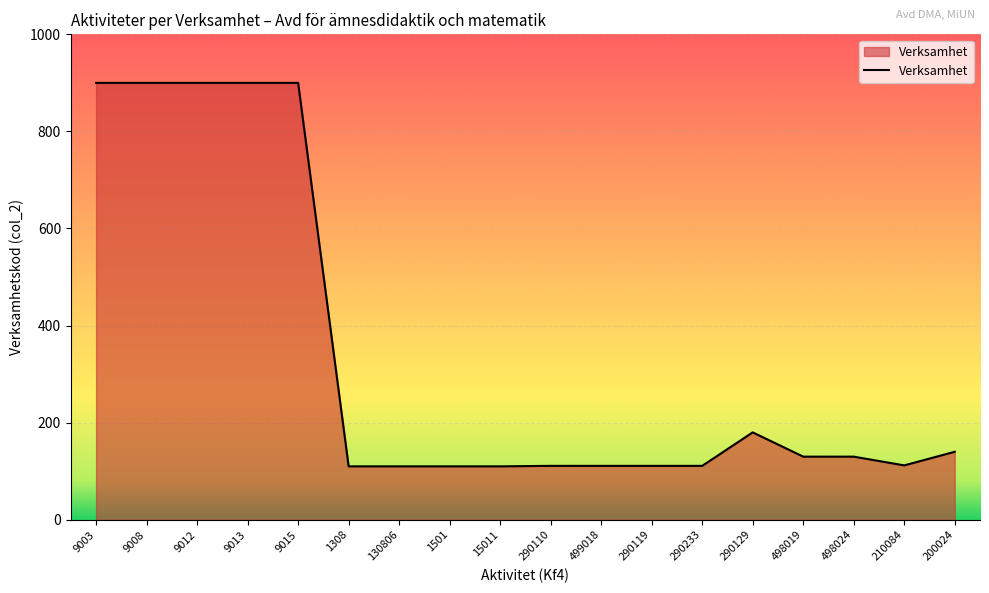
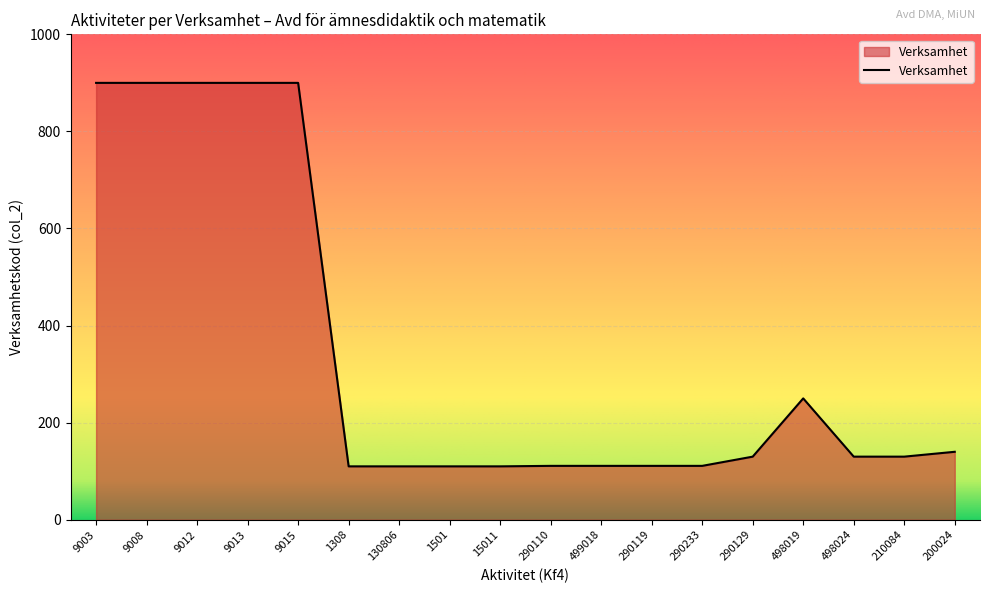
290129: 180 -> 130
498019: 130 -> 250
210084: 110 -> 130
